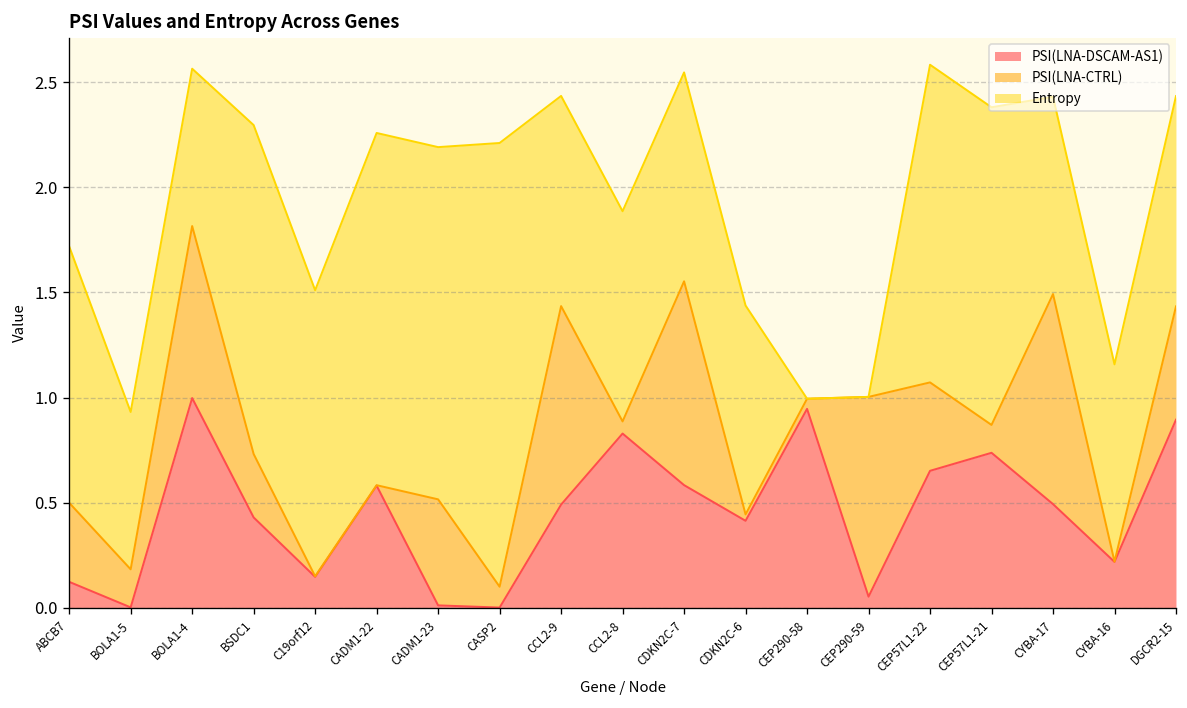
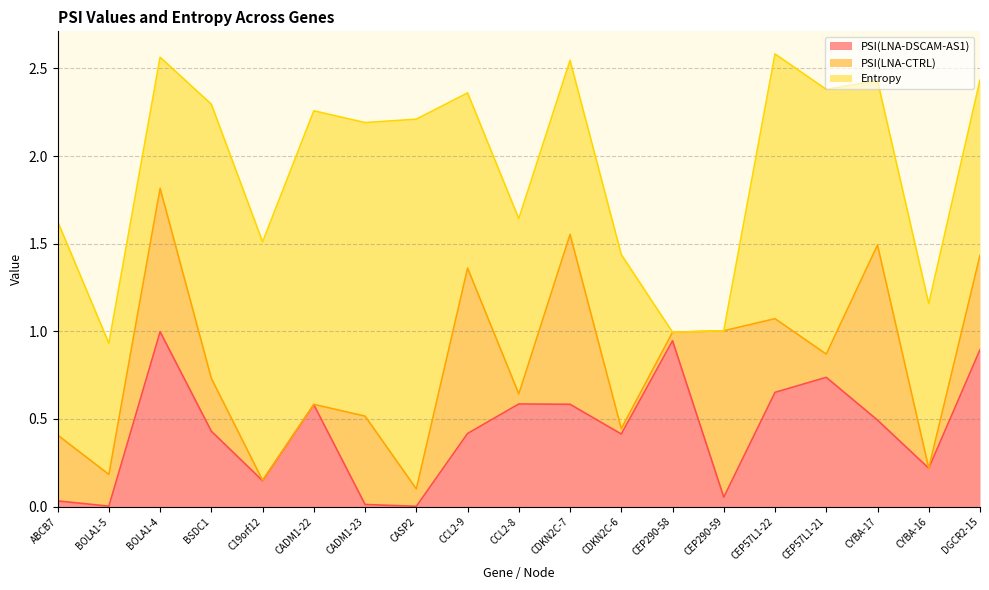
PSI(LNA-DSCAM-AS1), ABCB7: 0.12 -> 0.03
PSI(LNA-DSCAM-AS1), CCL2-9: 0.49 -> 0.42
PSI(LNA-DSCAM-AS1), CCL2-8: 0.83 -> 0.59
